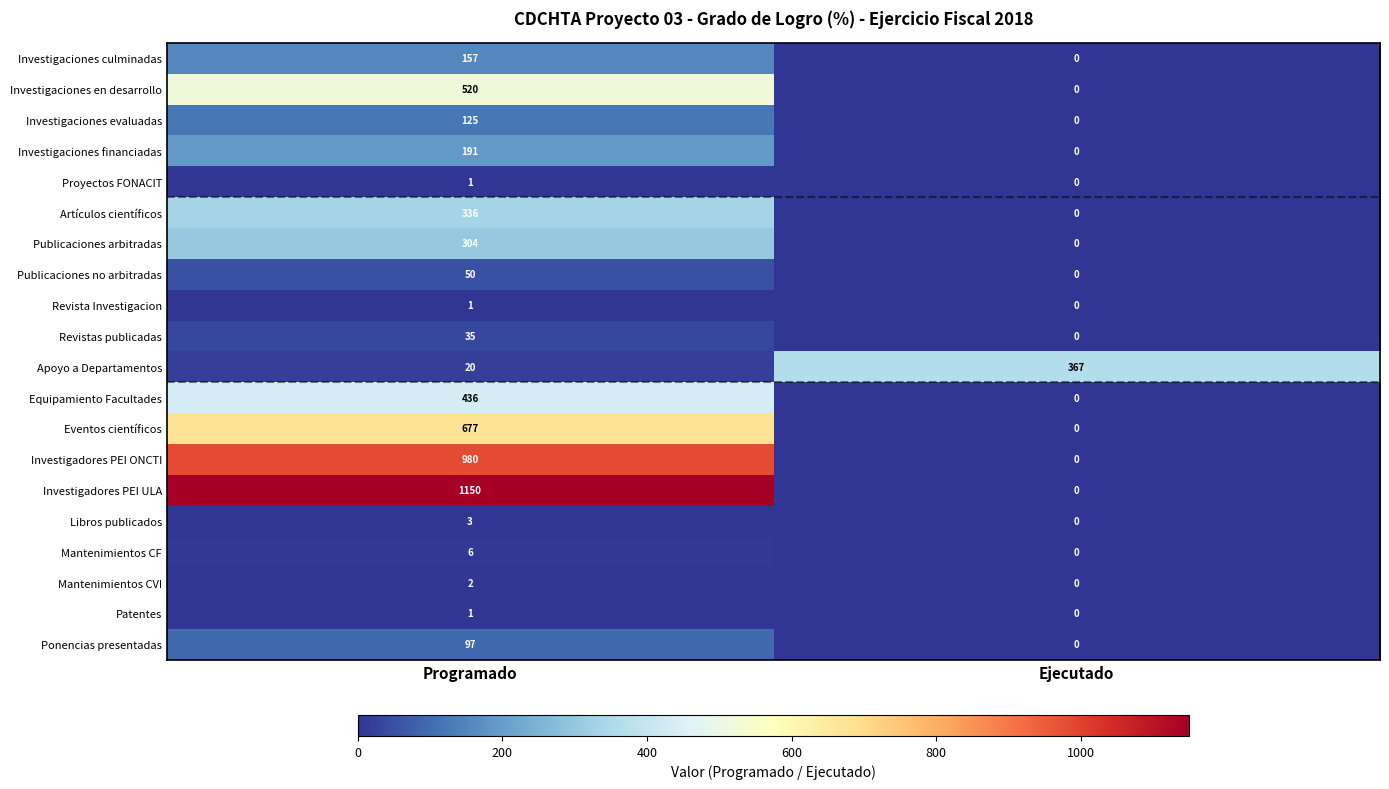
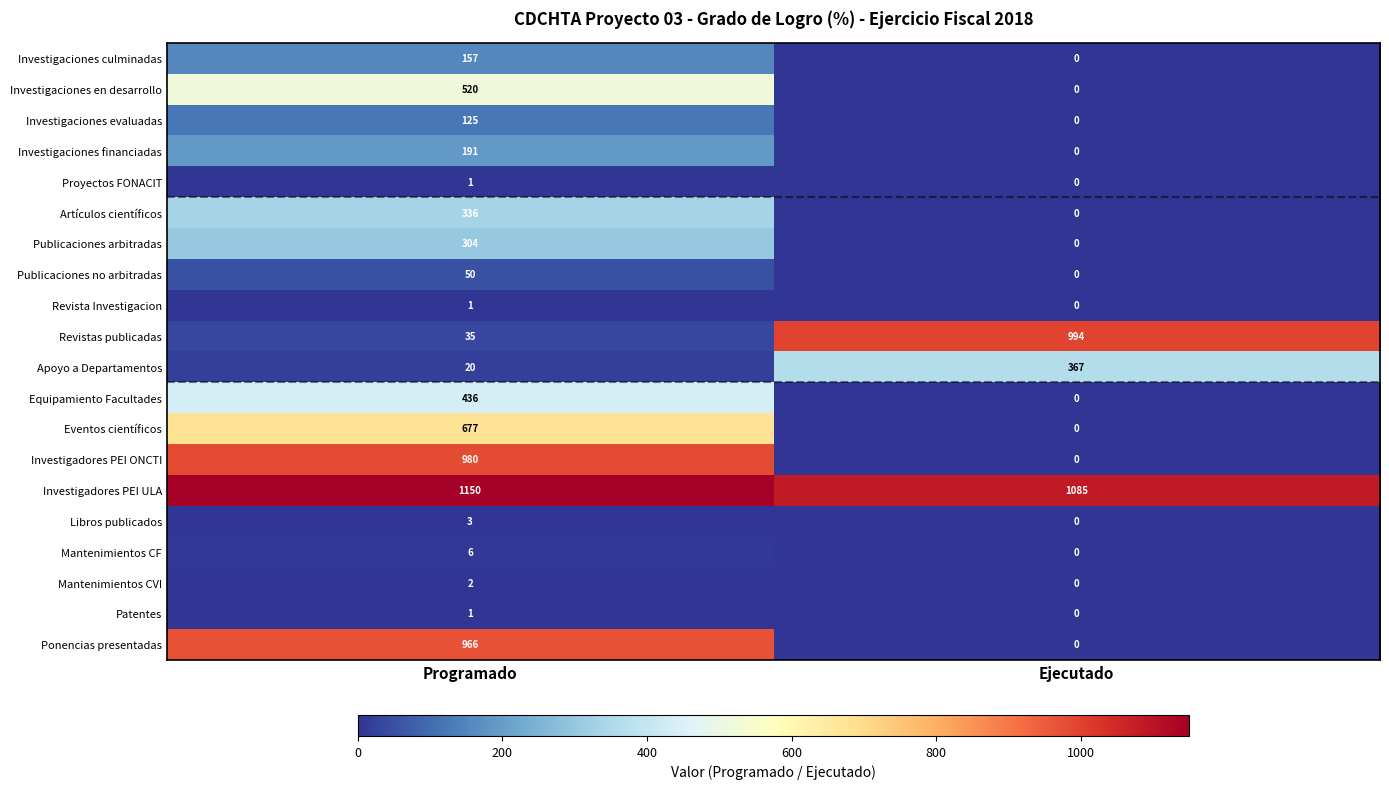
Revistas publicadas, Ejecutado: 0 -> 994
Investigadores PEI ULA, Ejecutado: 0 -> 1085
Ponencias presentadas, Programado: 97 -> 966
